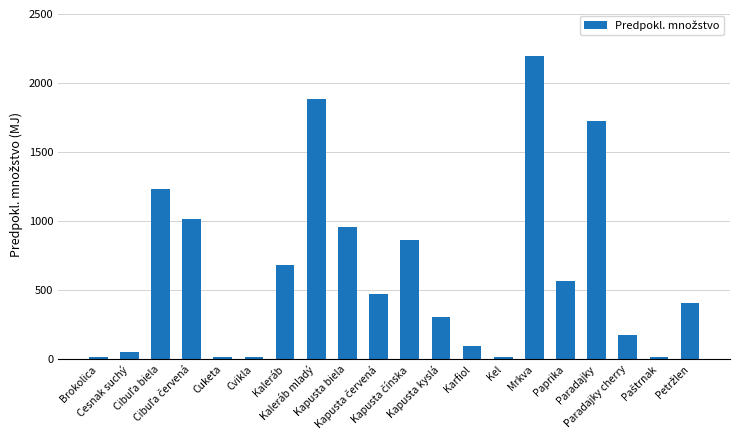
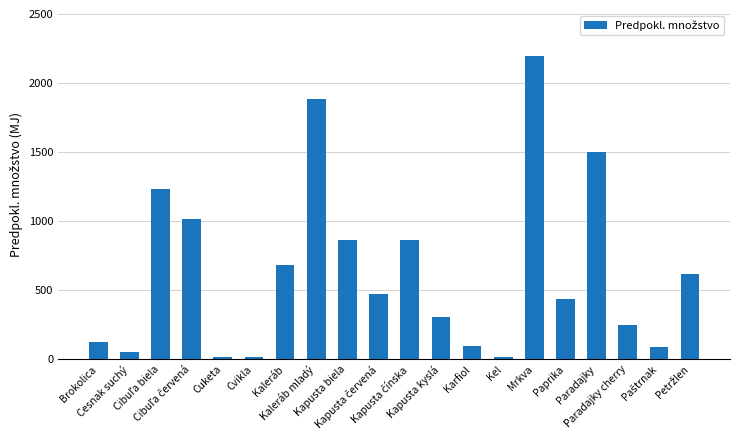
Brokolica: 20 -> 130
Kapusta biela: 960 -> 860
Paprika: 570 -> 440
Paradajky: 1730 -> 1500
Paradajky cherry: 180 -> 250
Paštrnak: 20 -> 90
Petržlen: 410 -> 620
